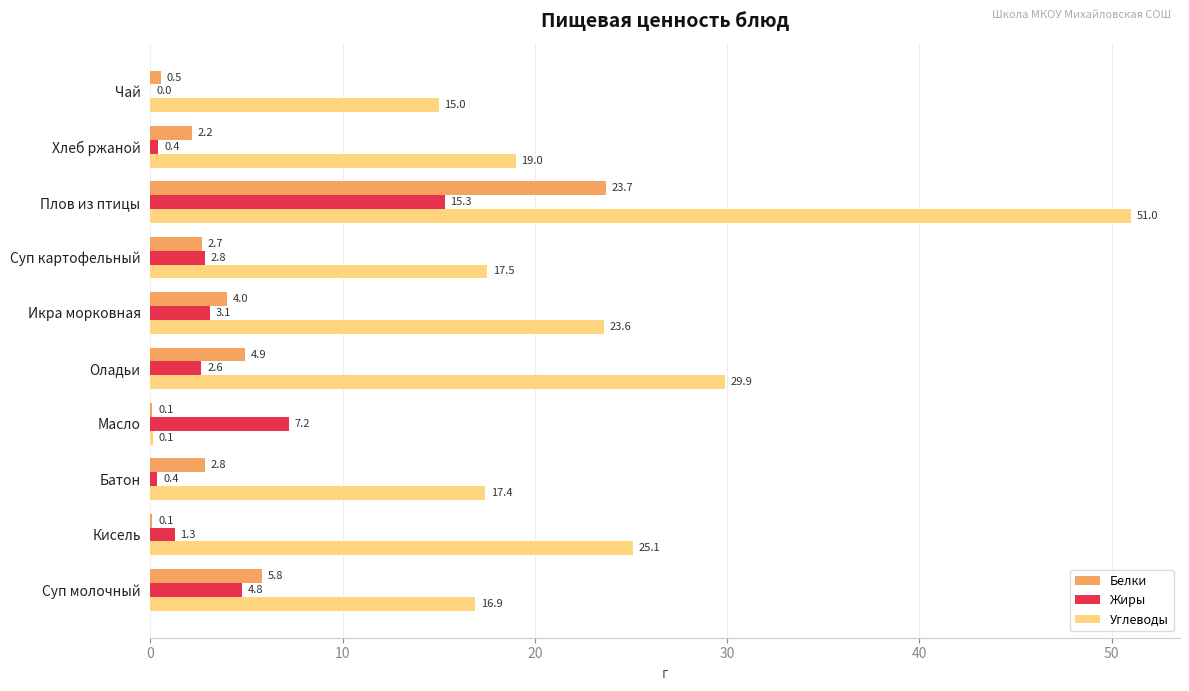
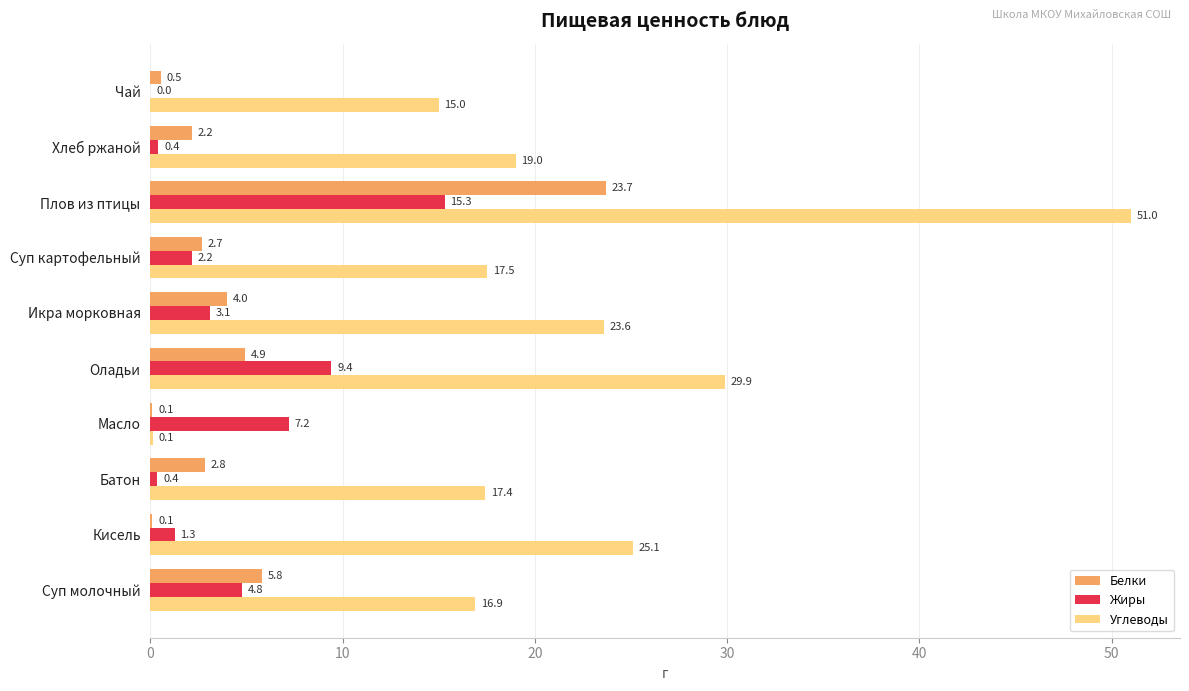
Жиры, Суп картофельный: 2.8 -> 2.2
Жиры, Оладьи: 2.6 -> 9.4
